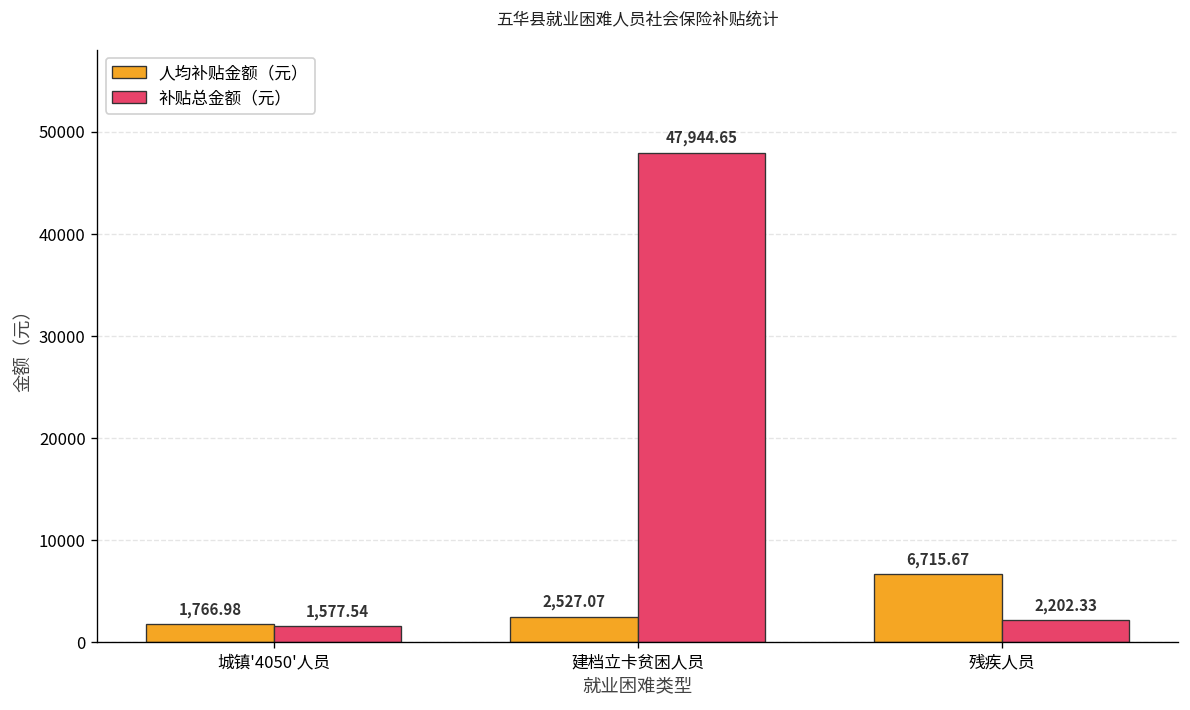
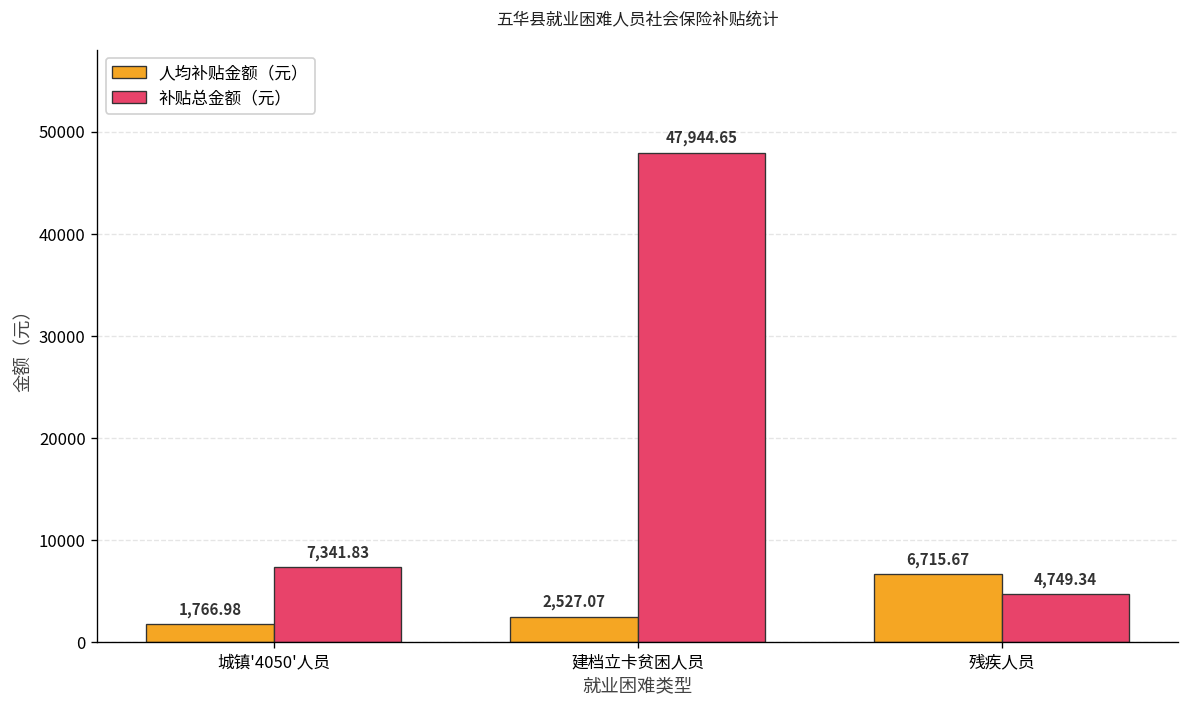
补贴总金额（元）, 城镇'4050'人员: 1,577.54 -> 7,341.83
补贴总金额（元）, 残疾人员: 2,202.33 -> 4,749.34
